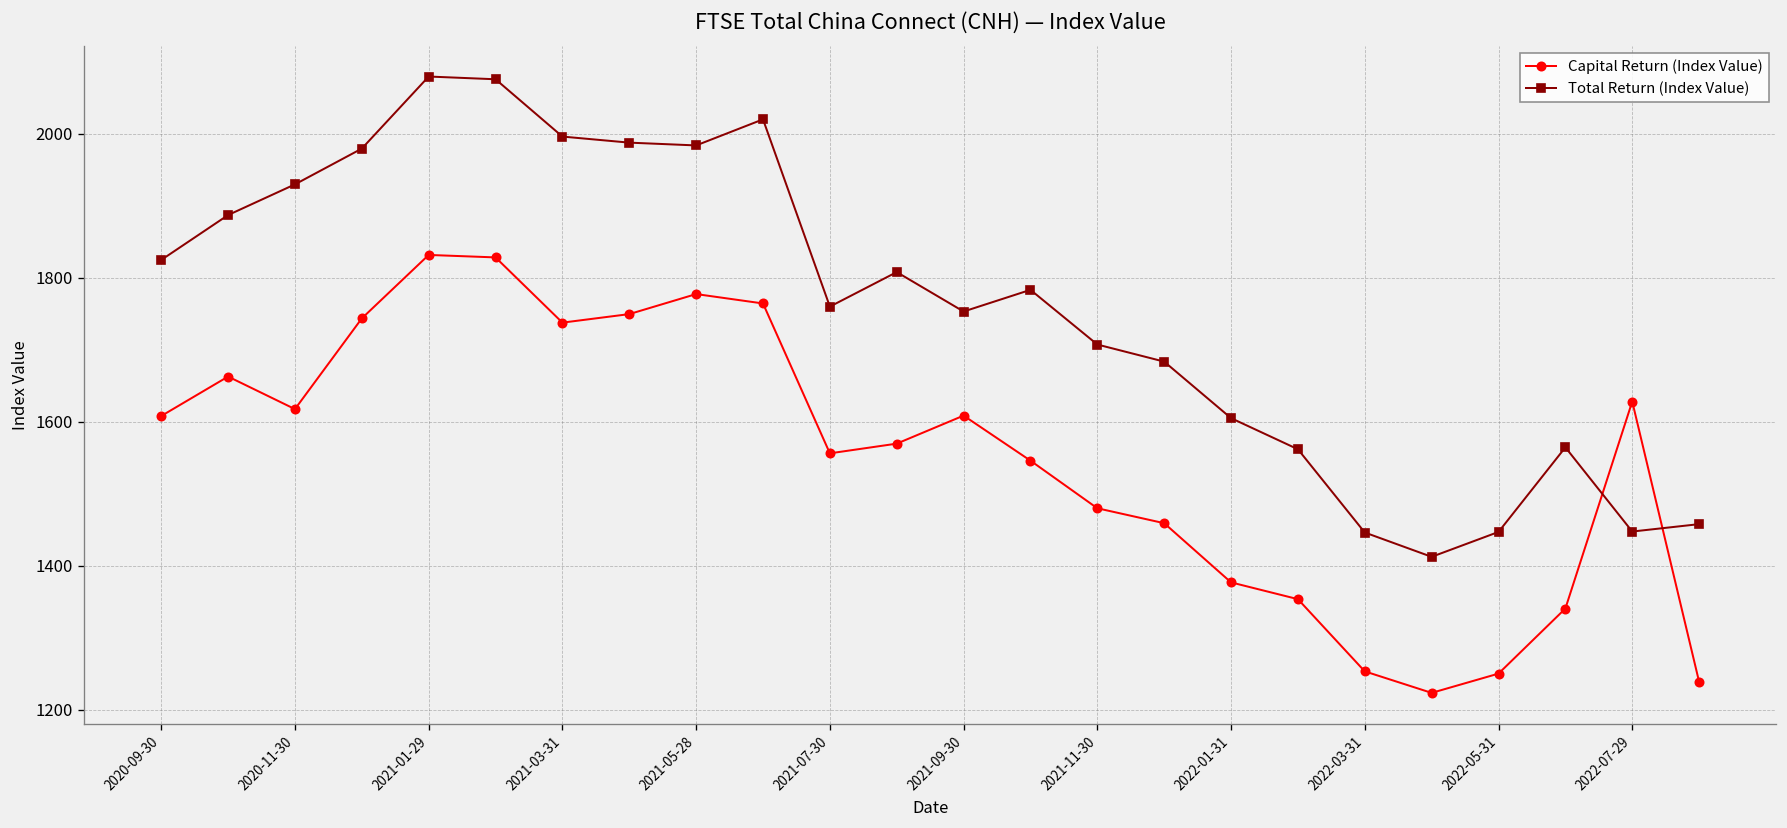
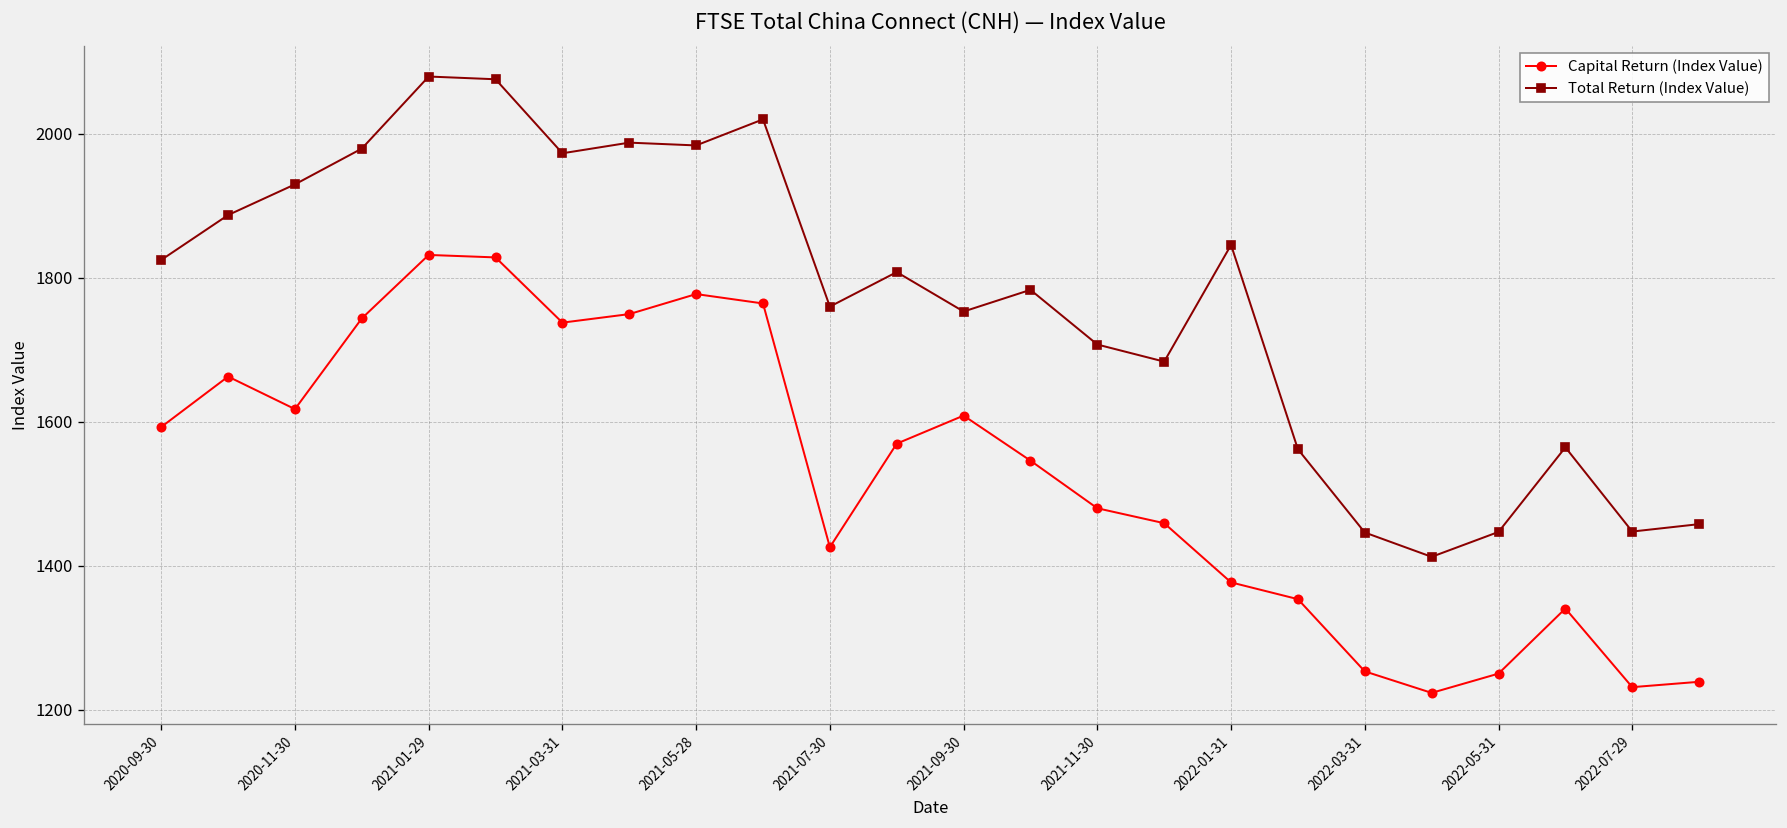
Capital Return (Index Value), 2020-09-30: 1610 -> 1590
Total Return (Index Value), 2021-03-31: 2000 -> 1970
Capital Return (Index Value), 2021-07-30: 1560 -> 1430
Total Return (Index Value), 2022-01-31: 1600 -> 1850
Capital Return (Index Value), 2022-07-29: 1630 -> 1230
